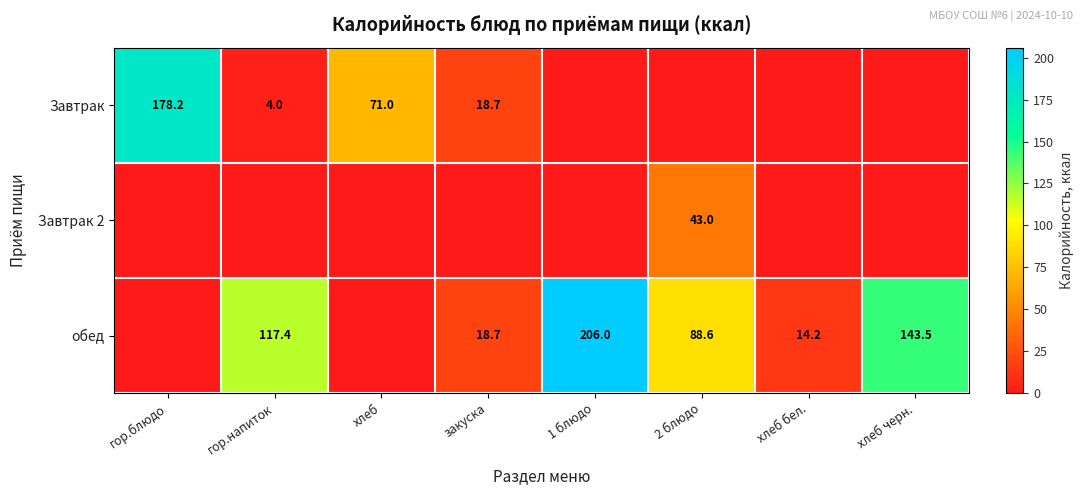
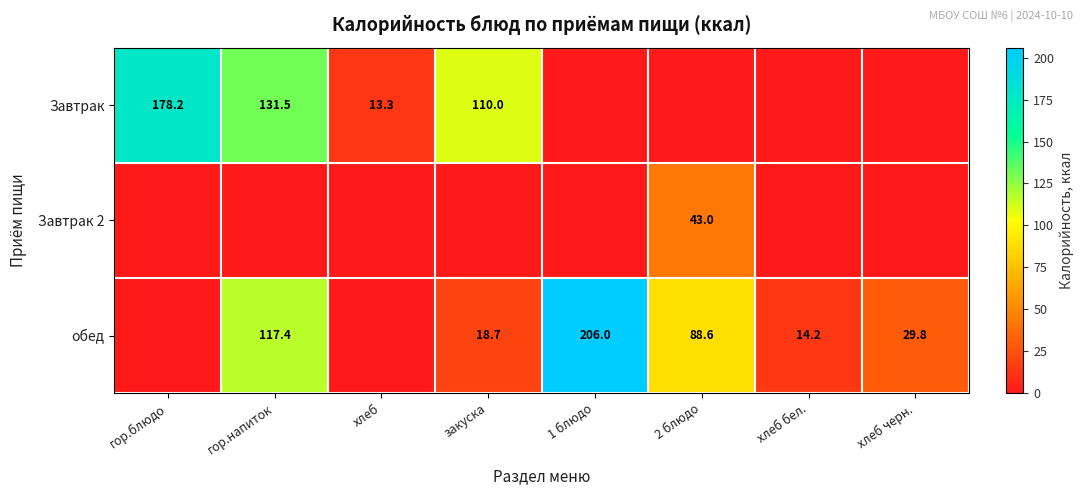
Завтрак, гор.напиток: 4.0 -> 131.5
Завтрак, хлеб: 71.0 -> 13.3
Завтрак, закуска: 18.7 -> 110.0
обед, хлеб черн.: 143.5 -> 29.8
